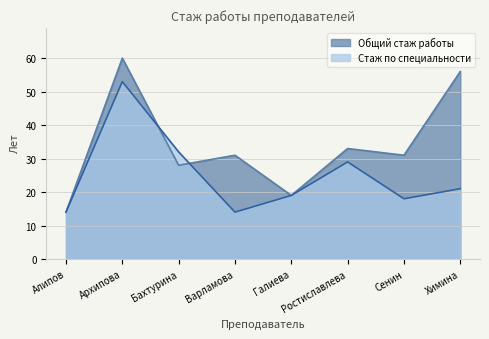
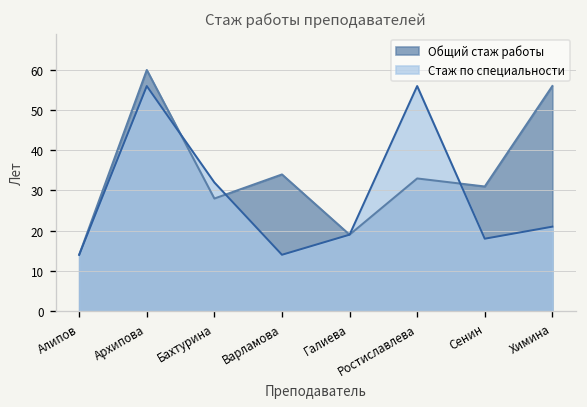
Стаж по специальности, Архипова: 53 -> 56
Общий стаж работы, Варламова: 31 -> 34
Стаж по специальности, Ростиславлева: 29 -> 56
